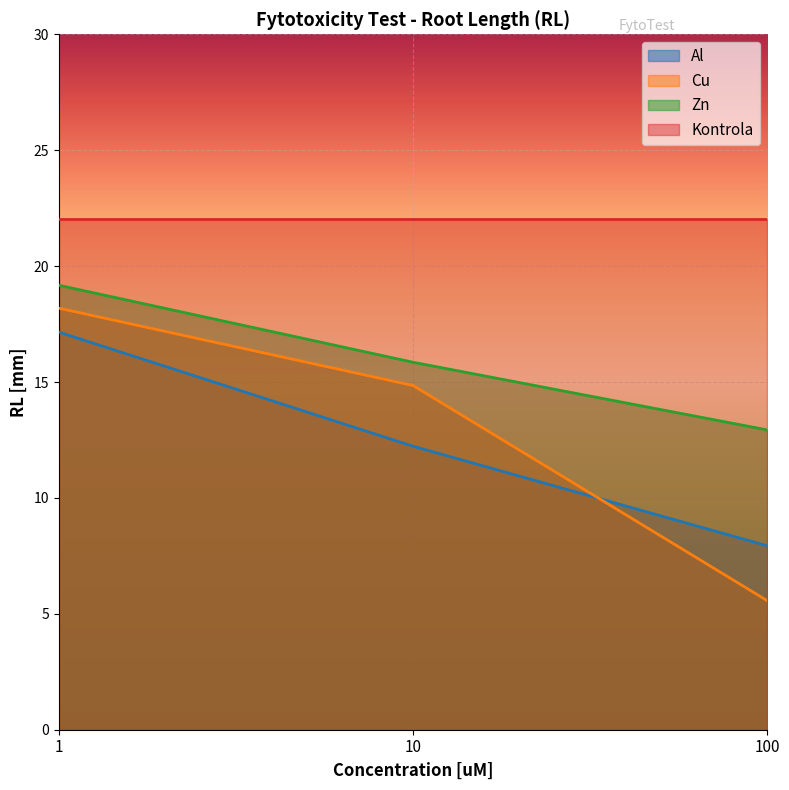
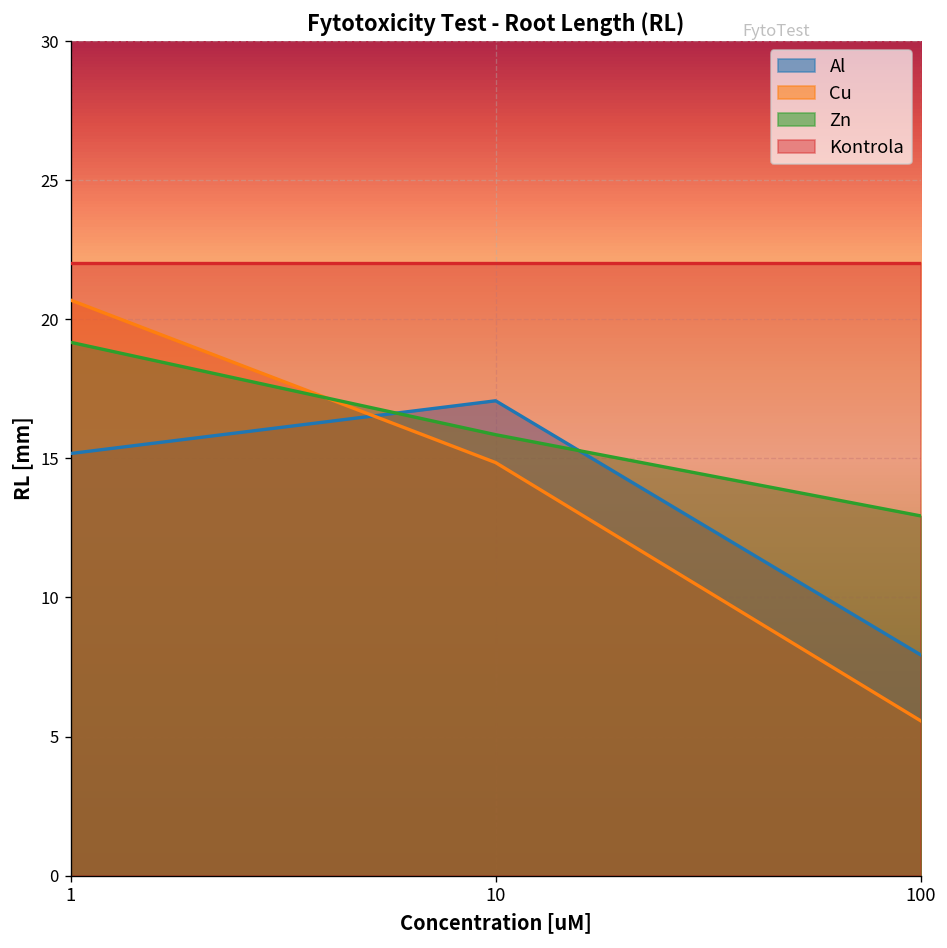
Al, 1: 17.2 -> 15.2
Cu, 1: 18.2 -> 20.7
Al, 10: 12.2 -> 17.1
